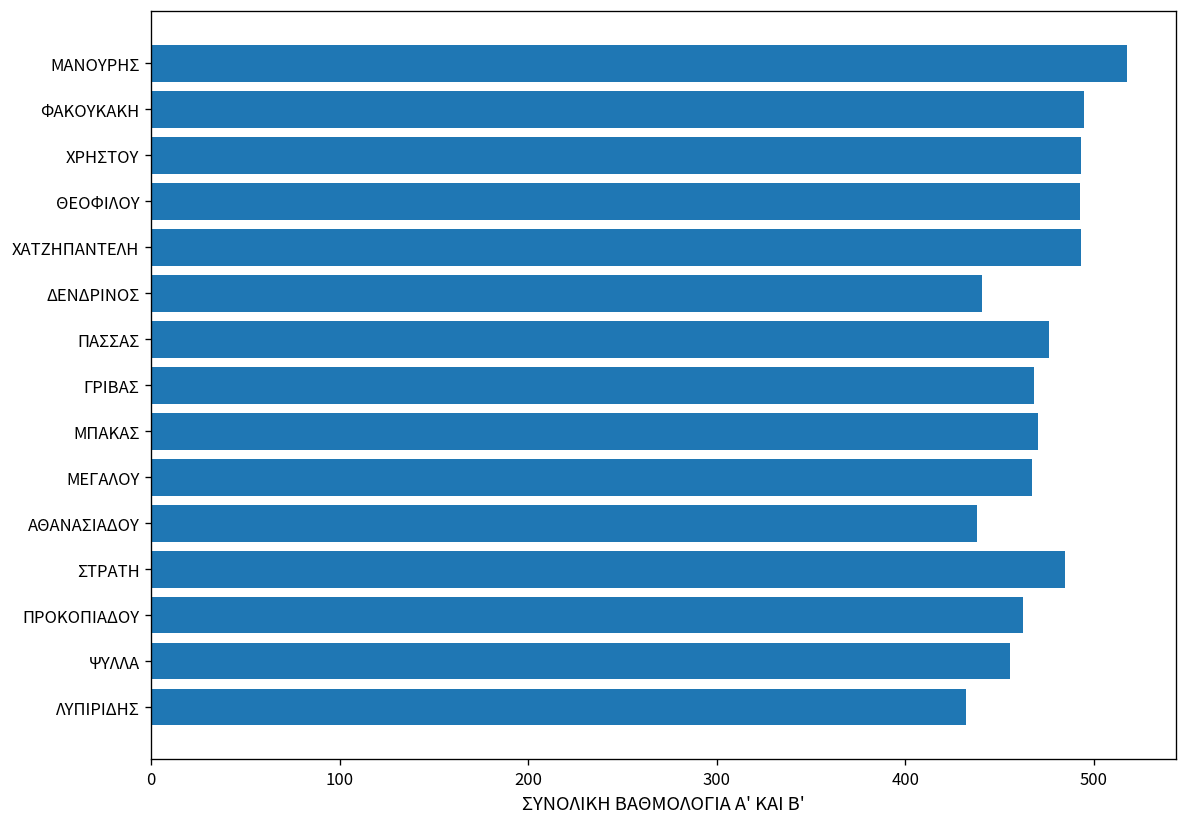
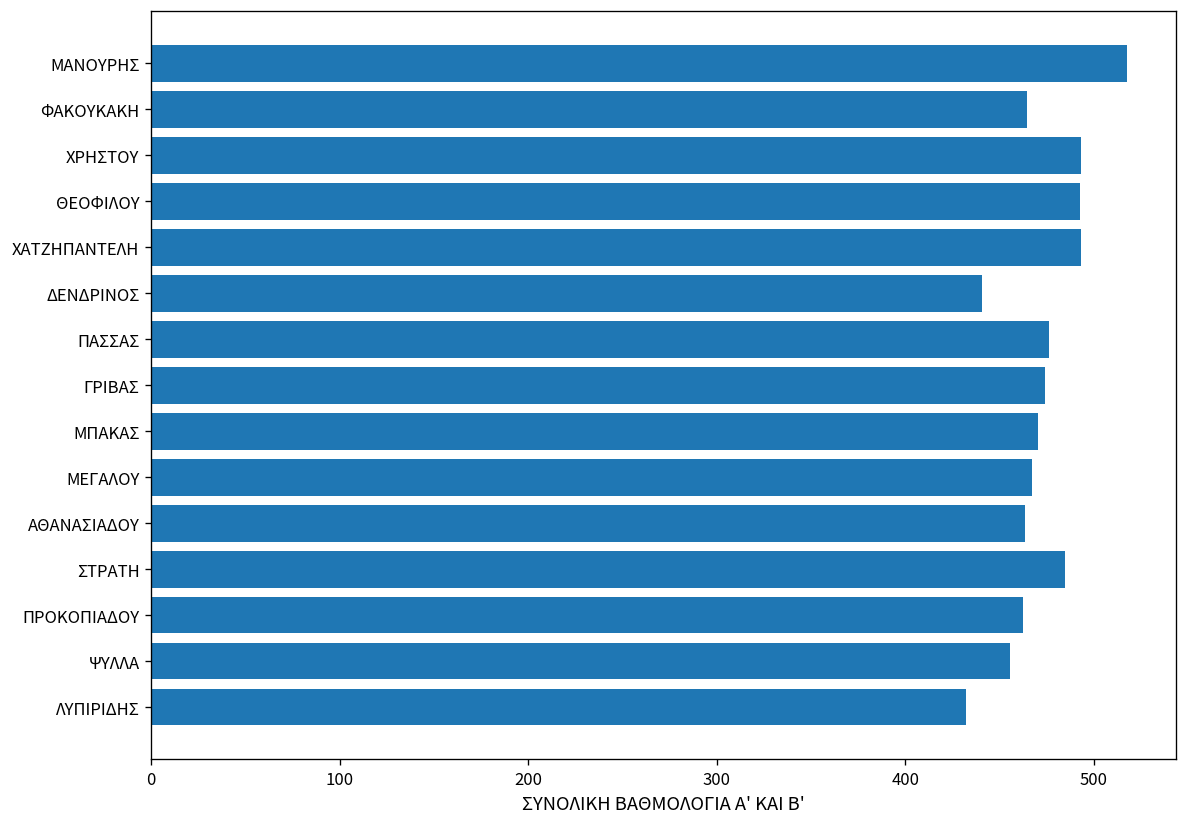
ΦΑΚΟΥΚΑΚΗ: 495 -> 465
ΓΡΙΒΑΣ: 468 -> 474
ΑΘΑΝΑΣΙΑΔΟΥ: 438 -> 463
